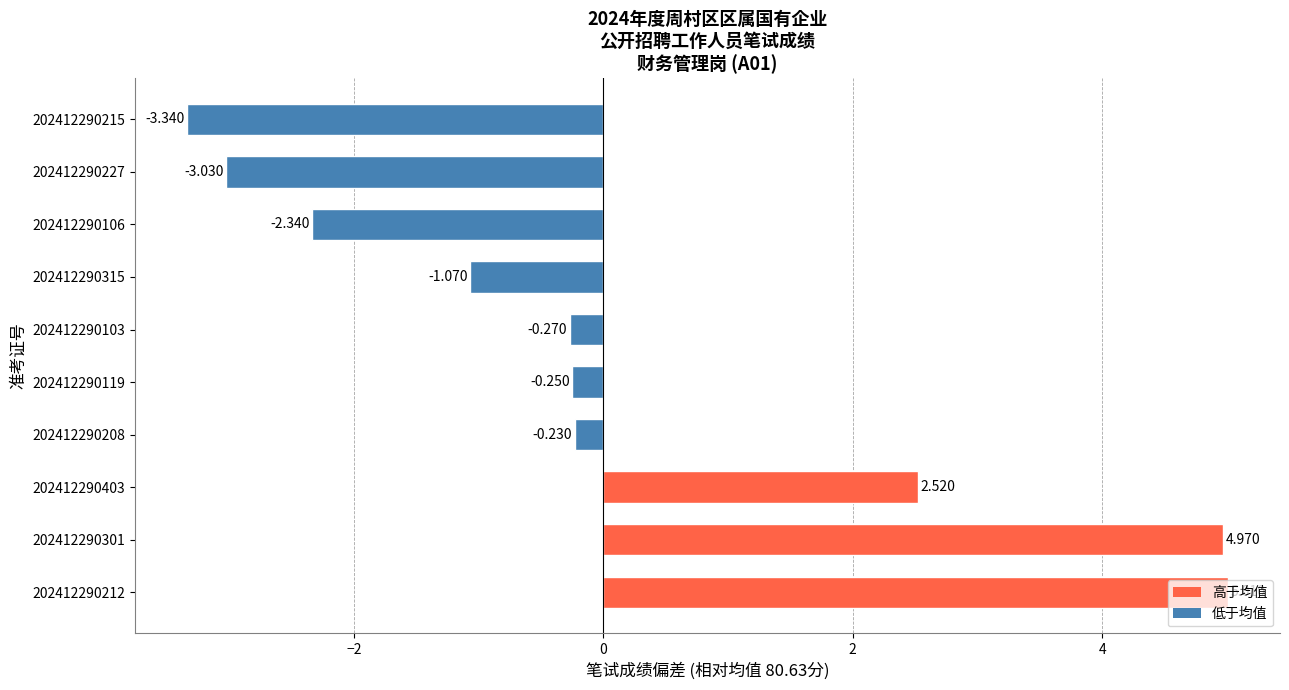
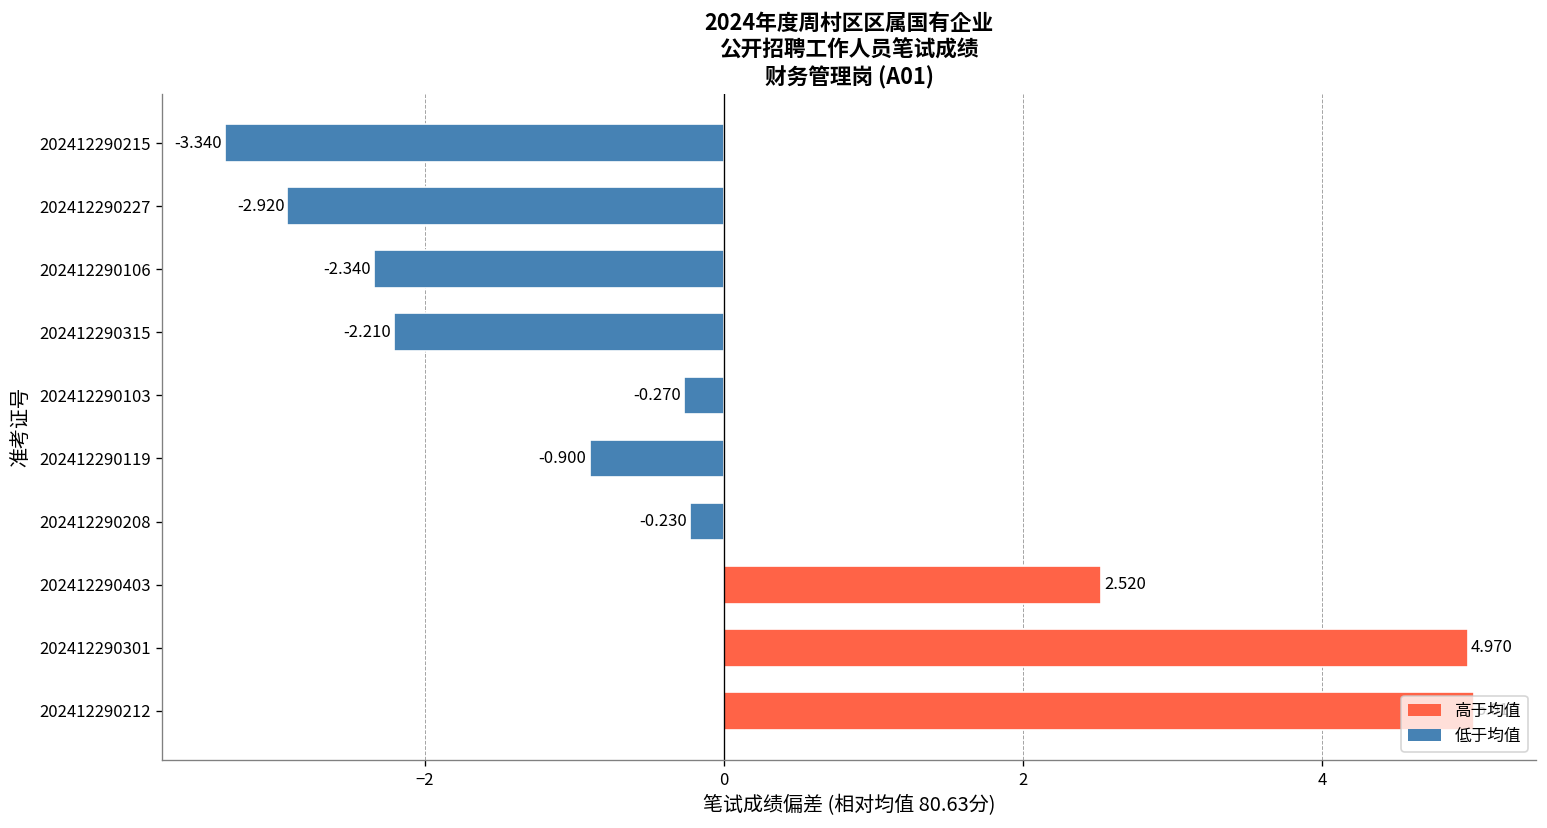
202412290227: -3.030 -> -2.920
202412290315: -1.070 -> -2.210
202412290119: -0.250 -> -0.900
